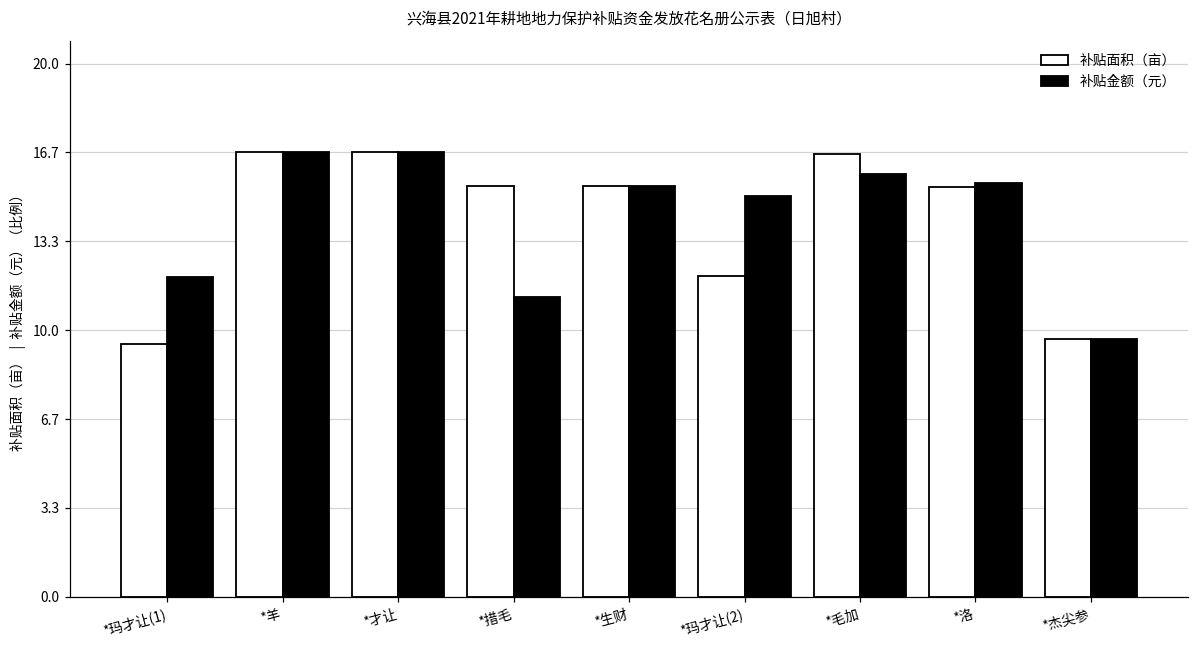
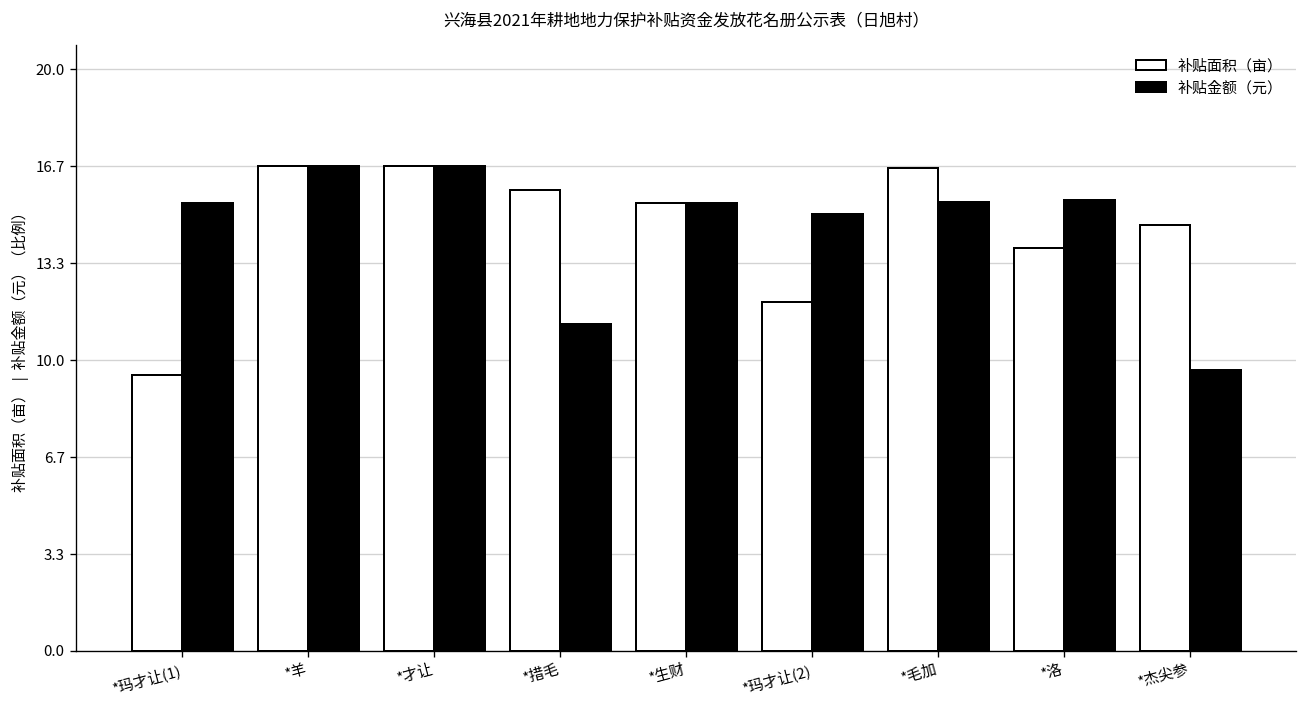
补贴金额（元）, *玛才让(1): 12.0 -> 15.4
补贴面积（亩）, *措毛: 15.4 -> 15.8
补贴金额（元）, *毛加: 15.9 -> 15.4
补贴面积（亩）, *洛: 15.4 -> 13.9
补贴面积（亩）, *杰尖参: 9.7 -> 14.6
